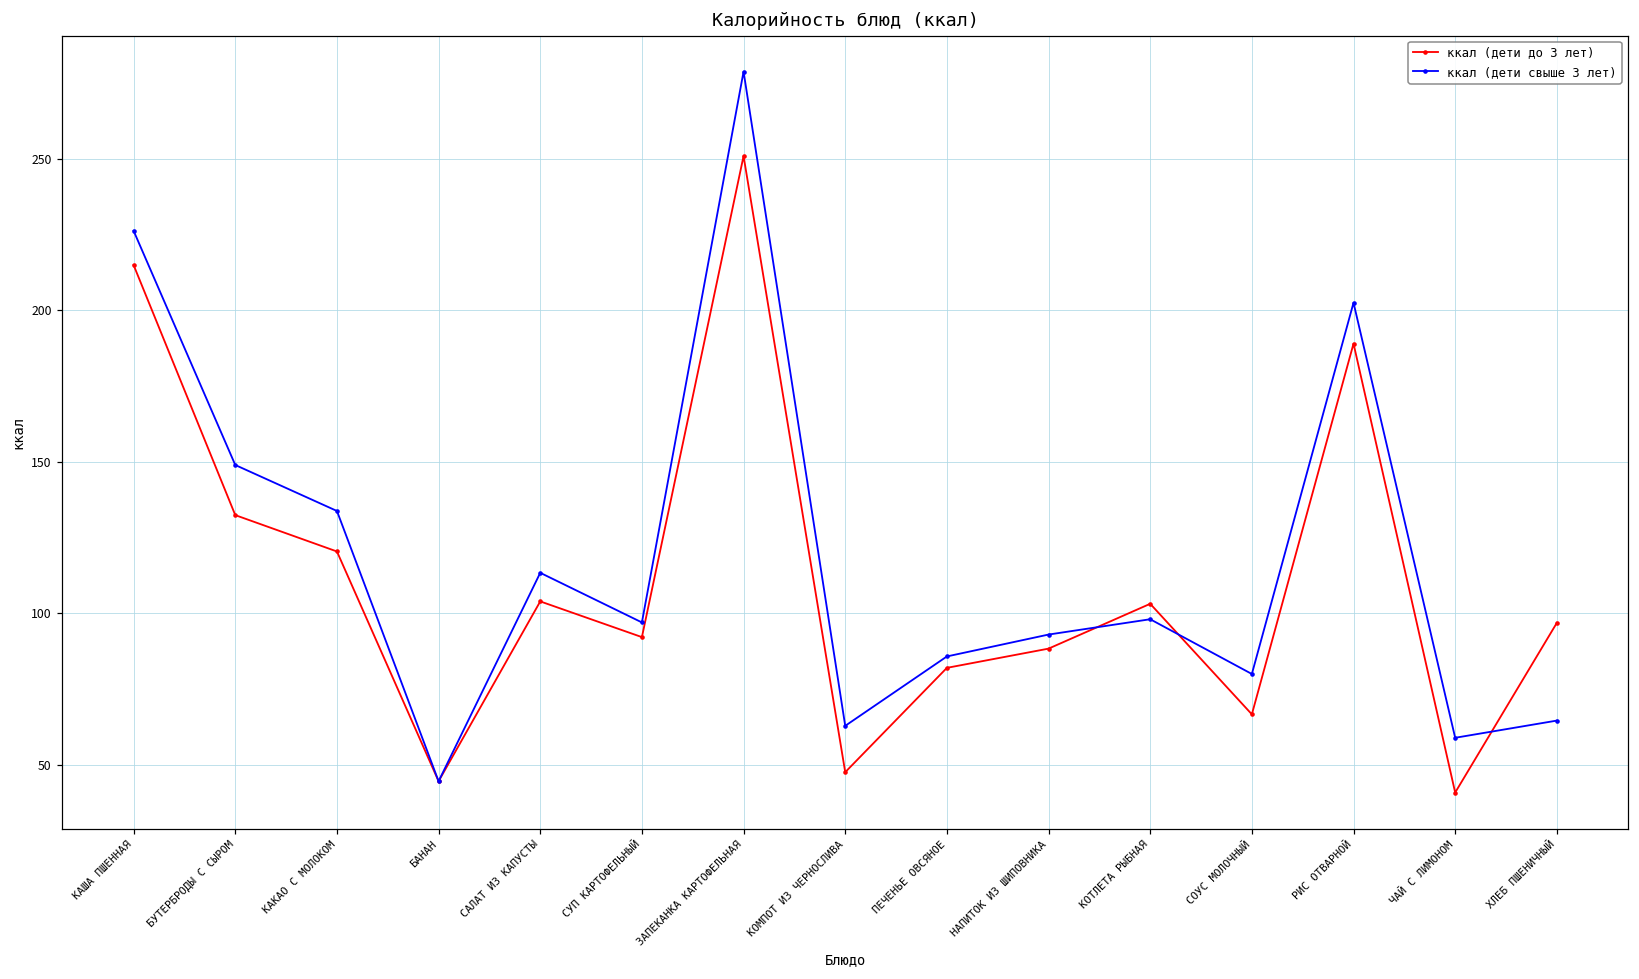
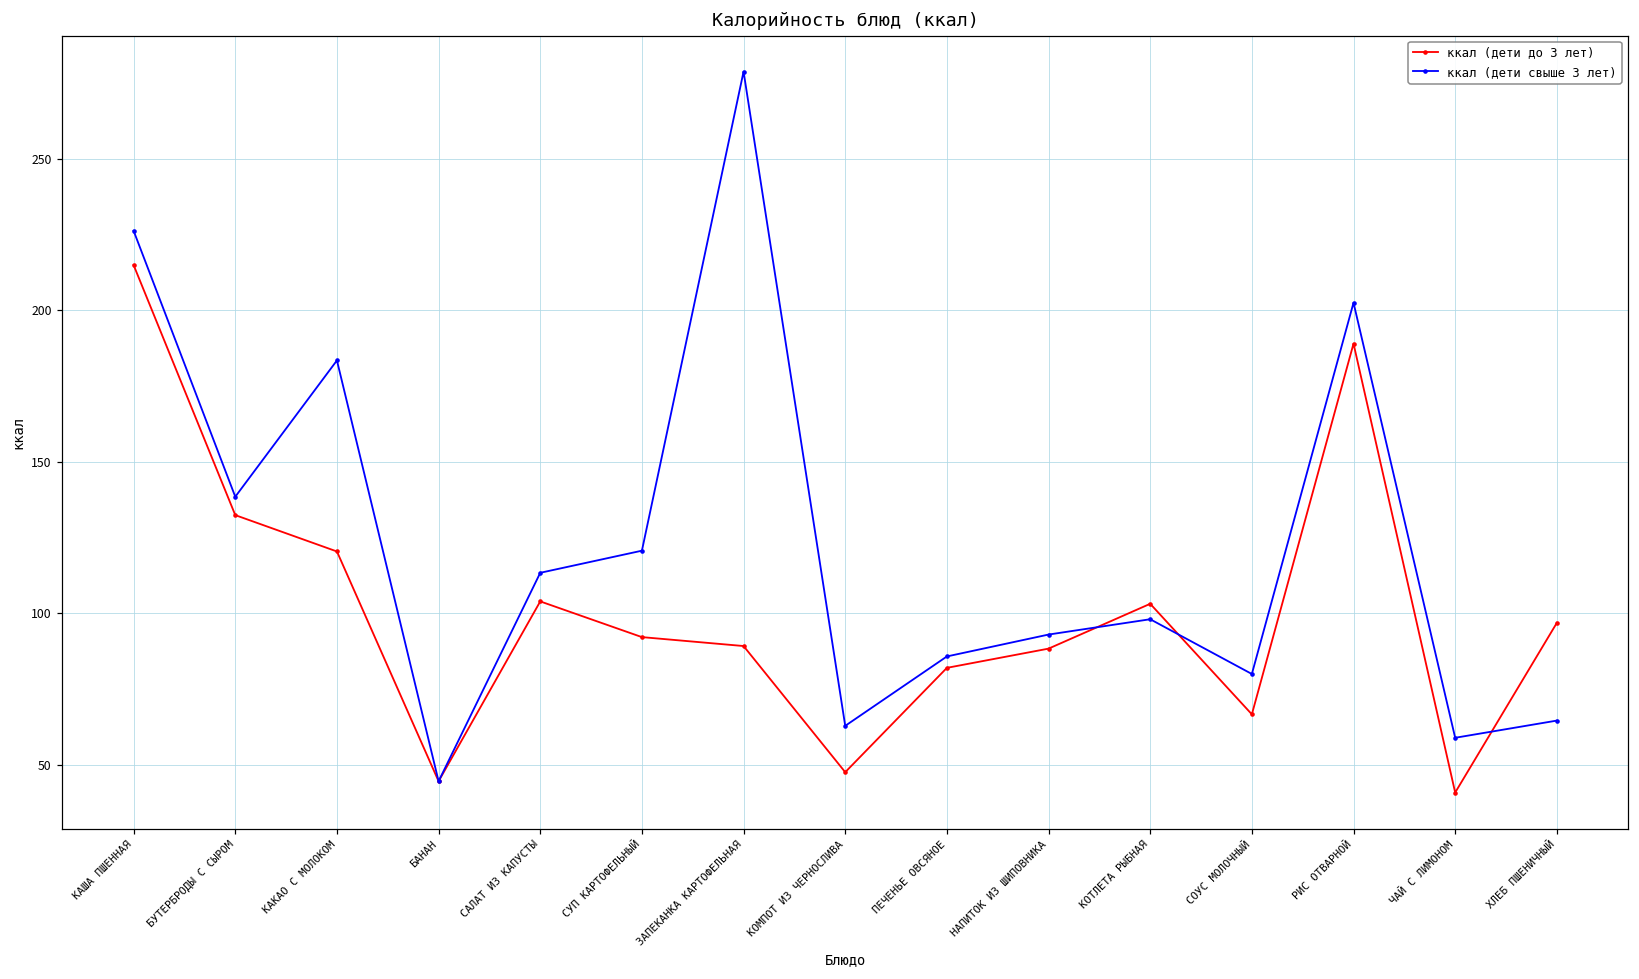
ккал (дети свыше 3 лет), БУТЕРБРОДЫ С СЫРОМ: 149 -> 138
ккал (дети свыше 3 лет), КАКАО С МОЛОКОМ: 134 -> 183
ккал (дети свыше 3 лет), СУП КАРТОФЕЛЬНЫЙ: 97 -> 121
ккал (дети до 3 лет), ЗАПЕКАНКА КАРТОФЕЛЬНАЯ: 251 -> 89
